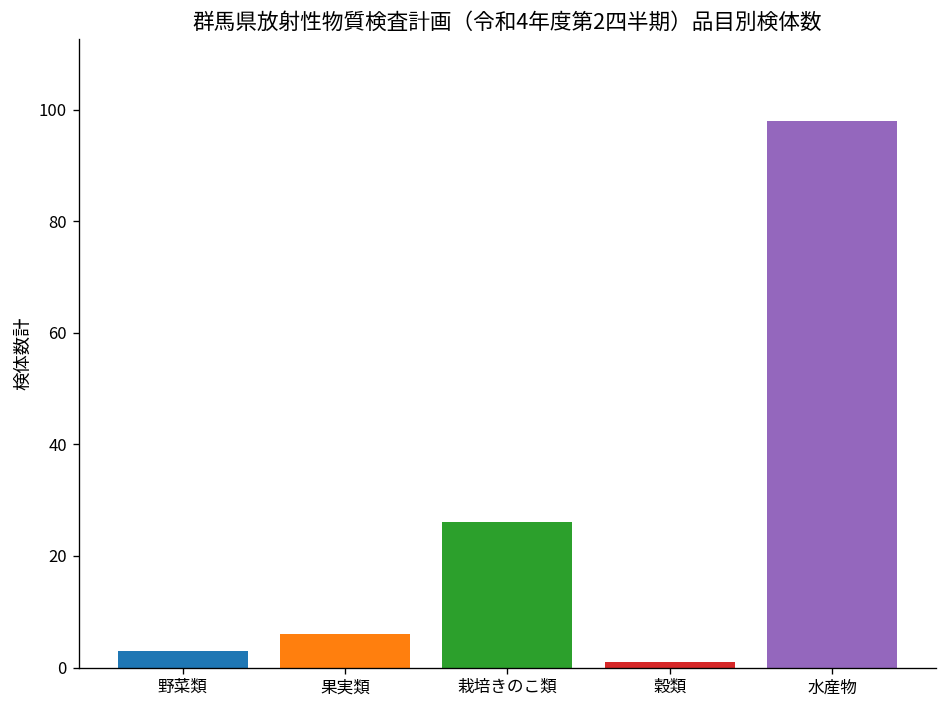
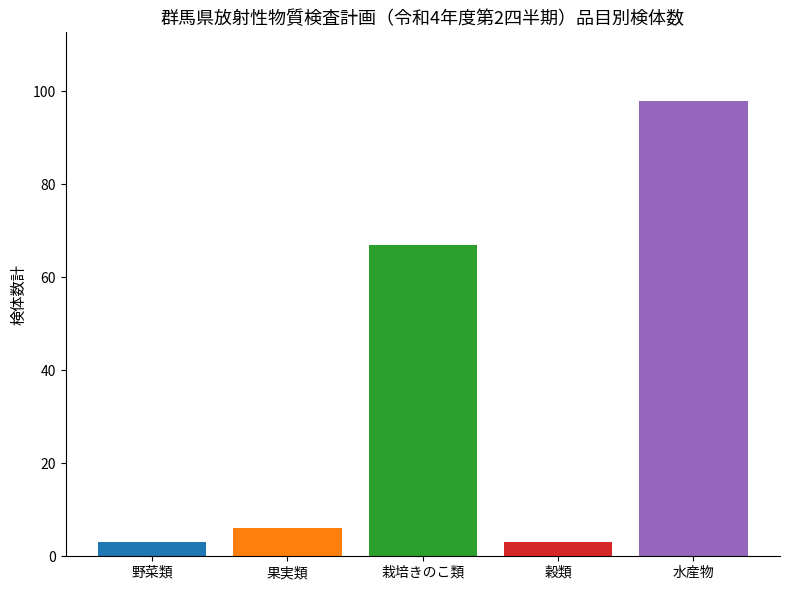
栽培きのこ類: 26 -> 67
穀類: 1 -> 3
